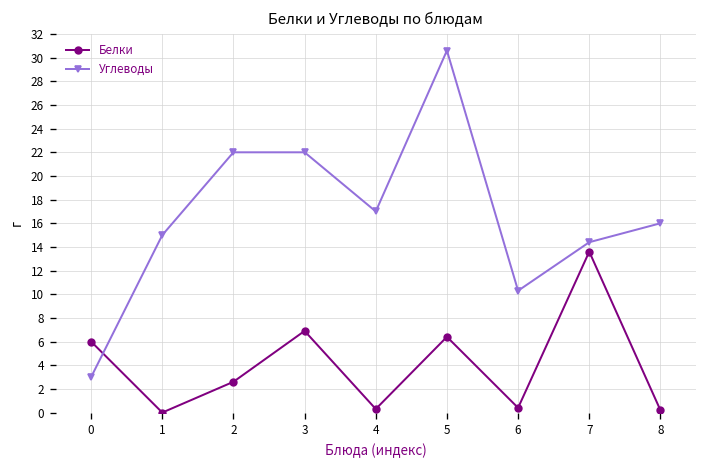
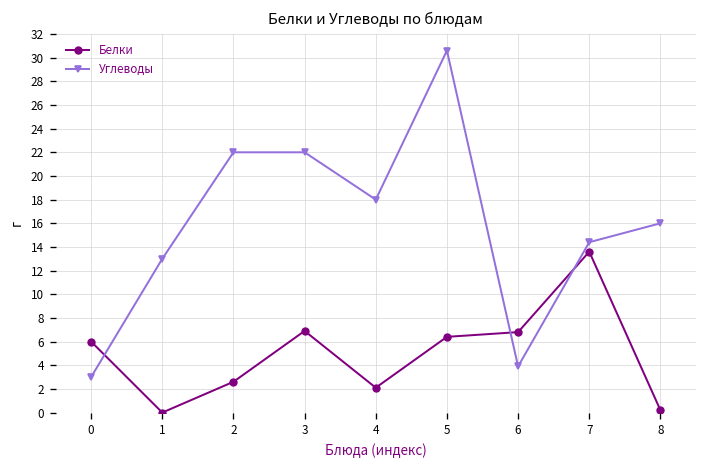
Углеводы, 1: 15 -> 13
Белки, 4: 0 -> 2
Углеводы, 4: 17 -> 18
Белки, 6: 0 -> 7
Углеводы, 6: 10 -> 4
